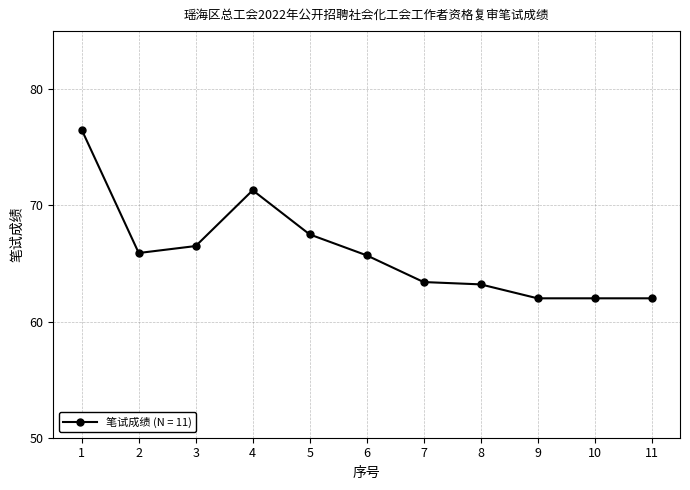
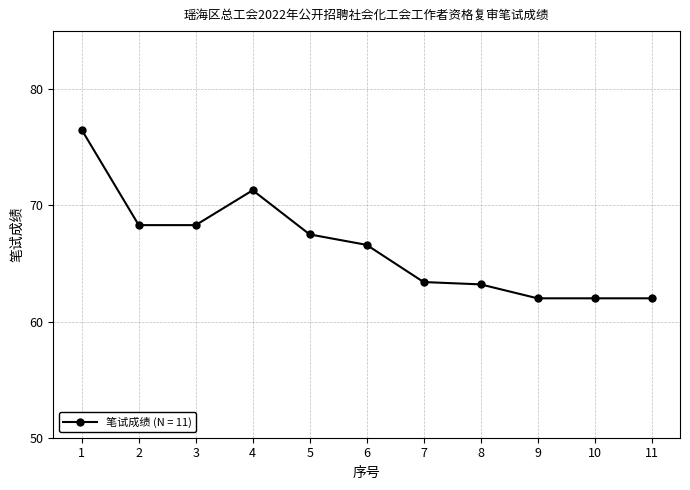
2: 65.9 -> 68.3
3: 66.5 -> 68.3
6: 65.7 -> 66.6
